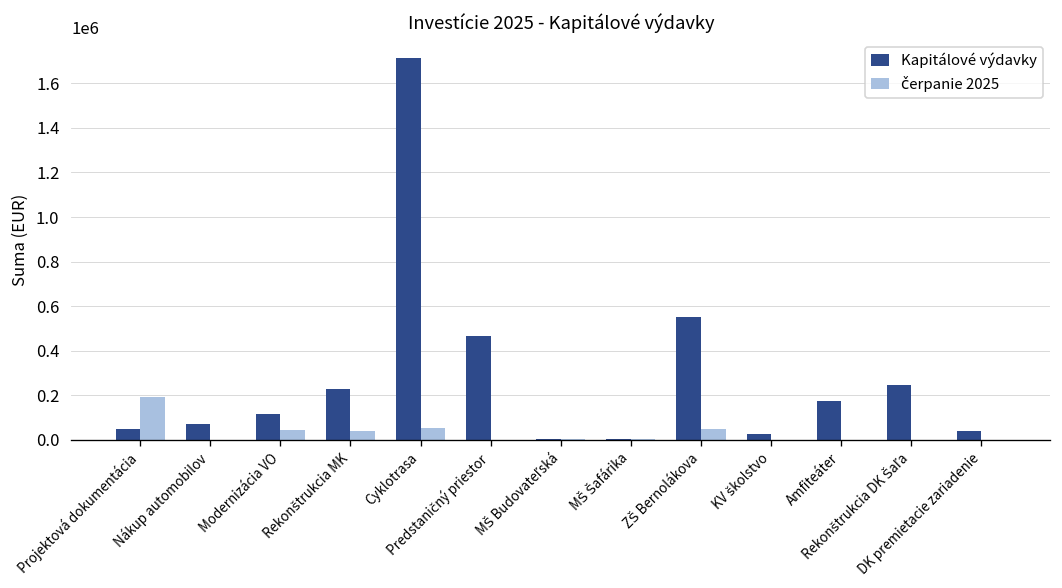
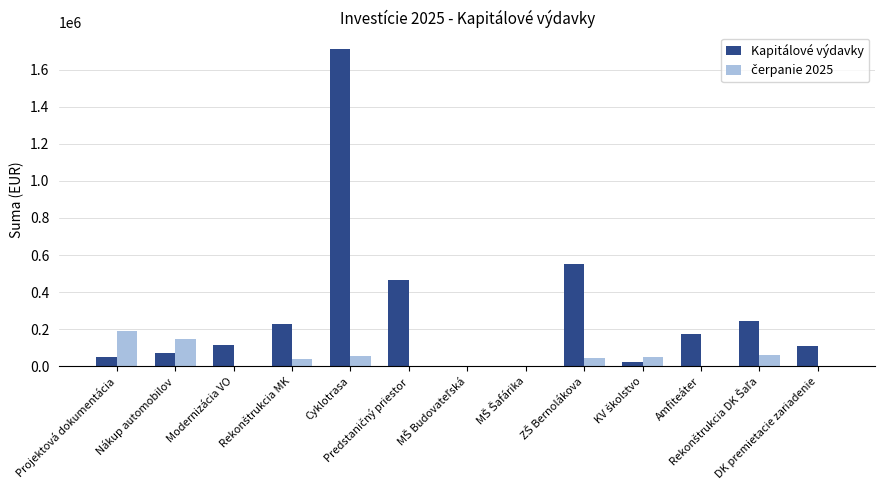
čerpanie 2025, Nákup automobilov: 0 -> 150000
čerpanie 2025, Modernizácia VO: 40000 -> 0
čerpanie 2025, KV školstvo: 0 -> 50000
čerpanie 2025, Rekonštrukcia DK Šaľa: 0 -> 60000
Kapitálové výdavky, DK premietacie zariadenie: 40000 -> 110000
